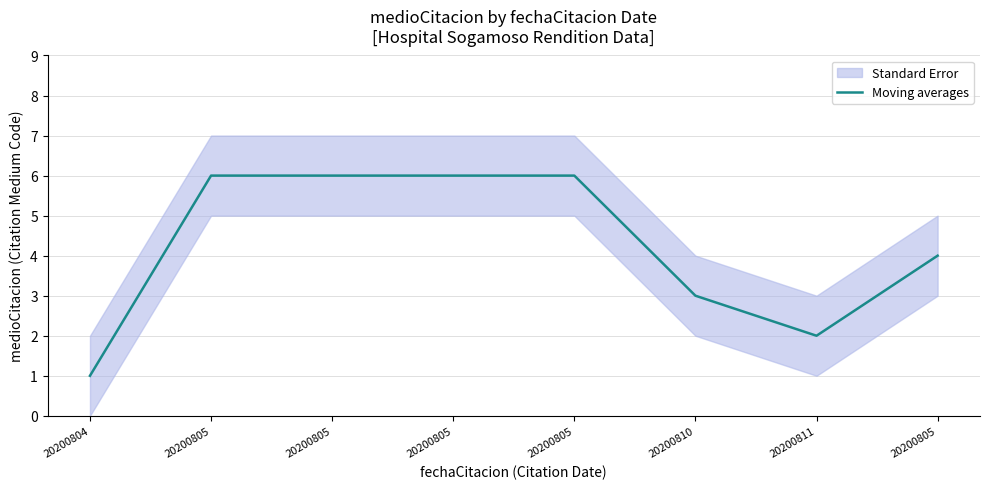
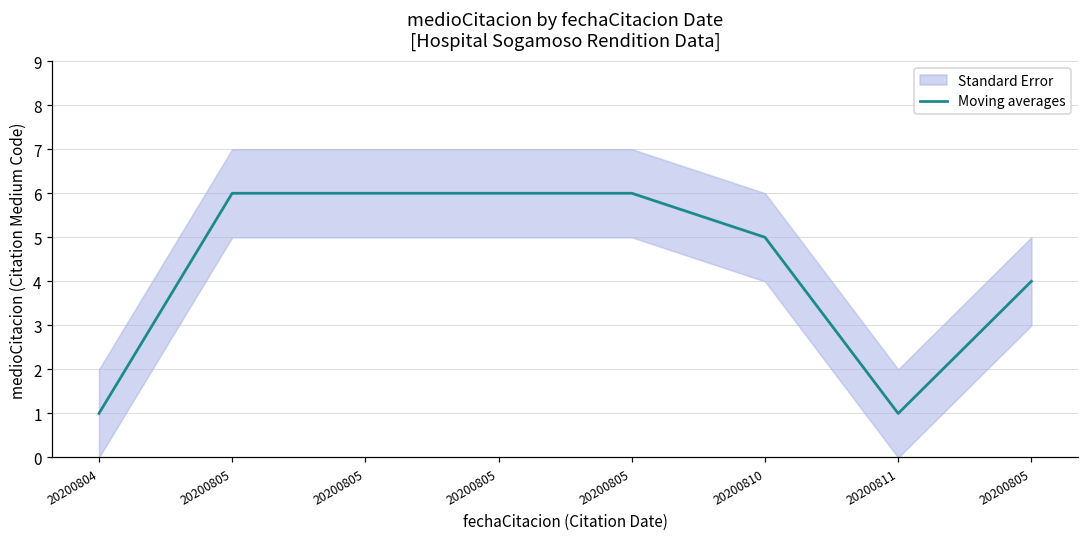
Moving averages, 20200810: 3 -> 5
Moving averages, 20200811: 2 -> 1
